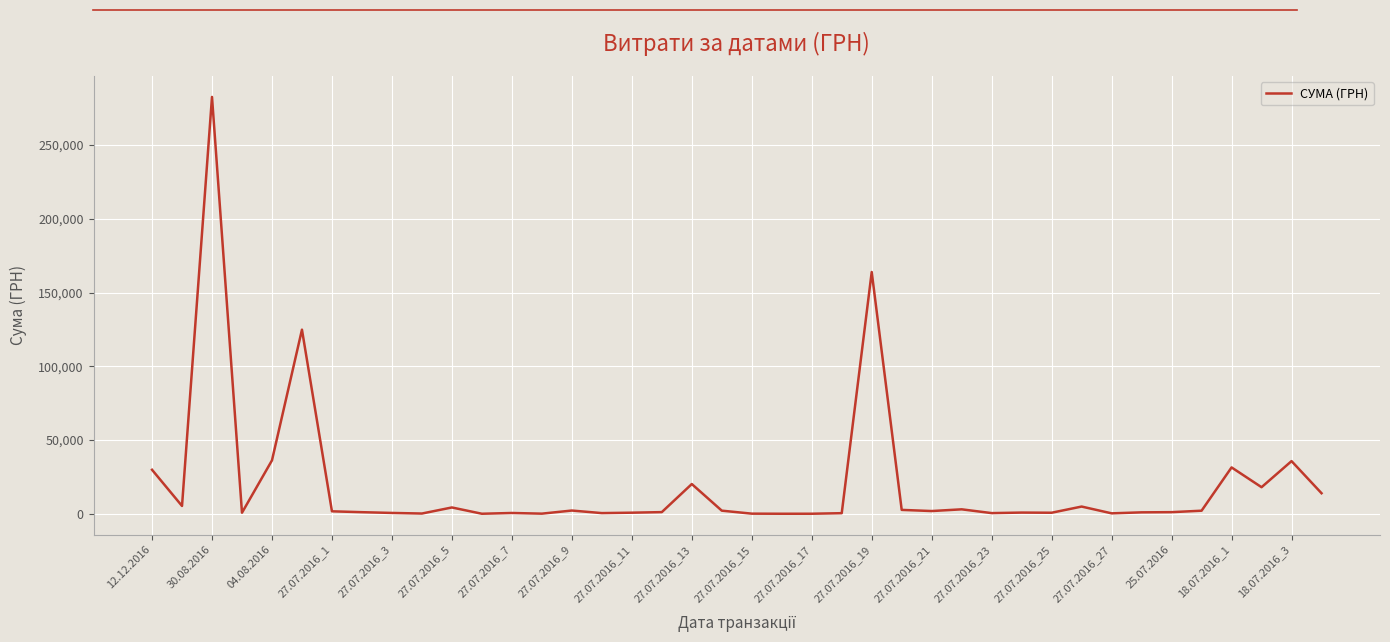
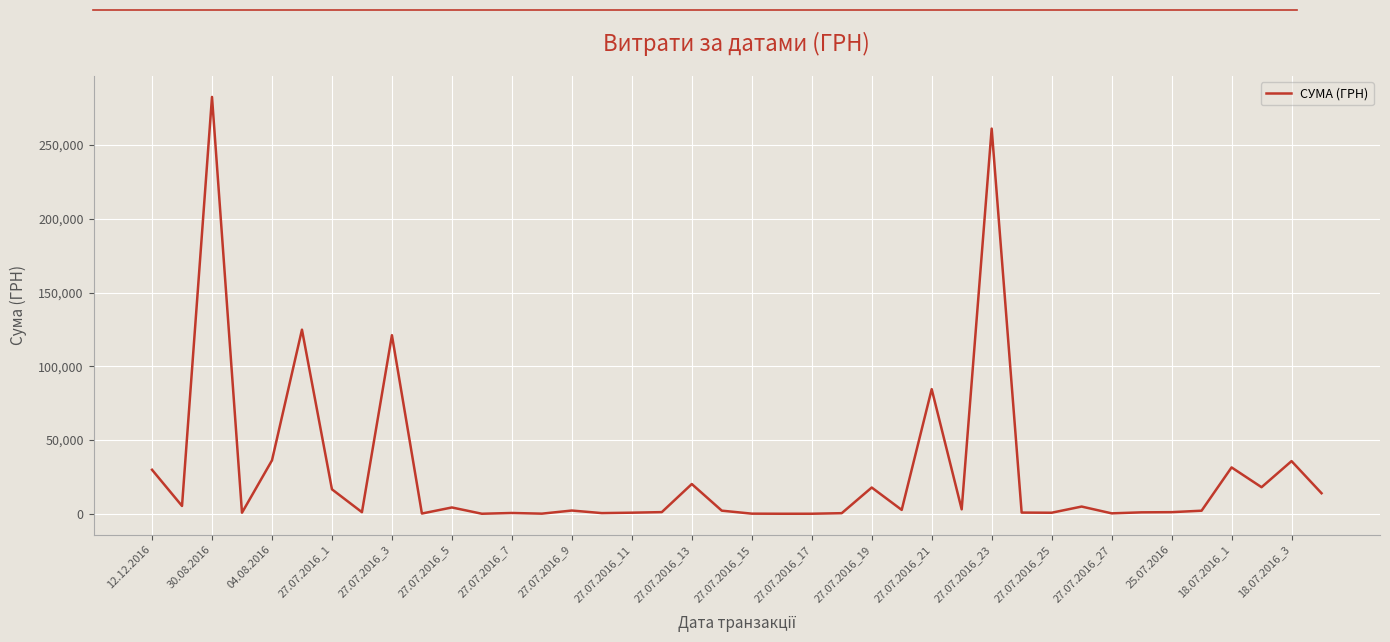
27.07.2016_1: 2,000 -> 17,000
27.07.2016_3: 1,000 -> 121,000
27.07.2016_19: 164,000 -> 18,000
27.07.2016_21: 2,000 -> 85,000
27.07.2016_23: 1,000 -> 261,000
